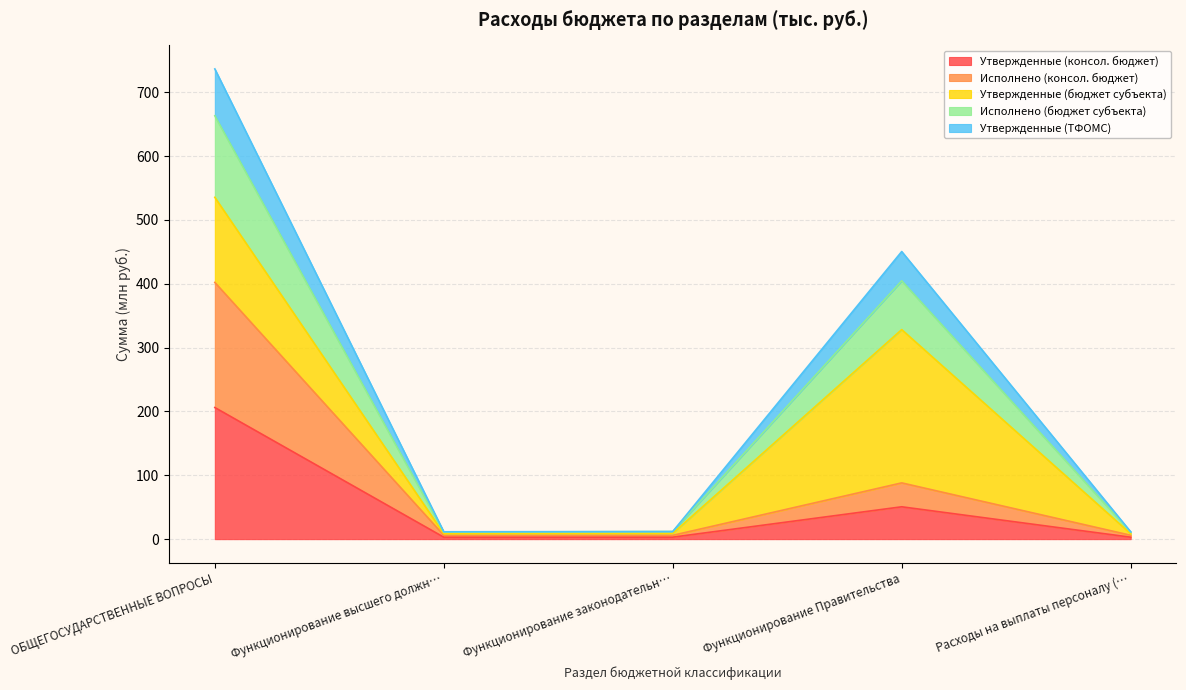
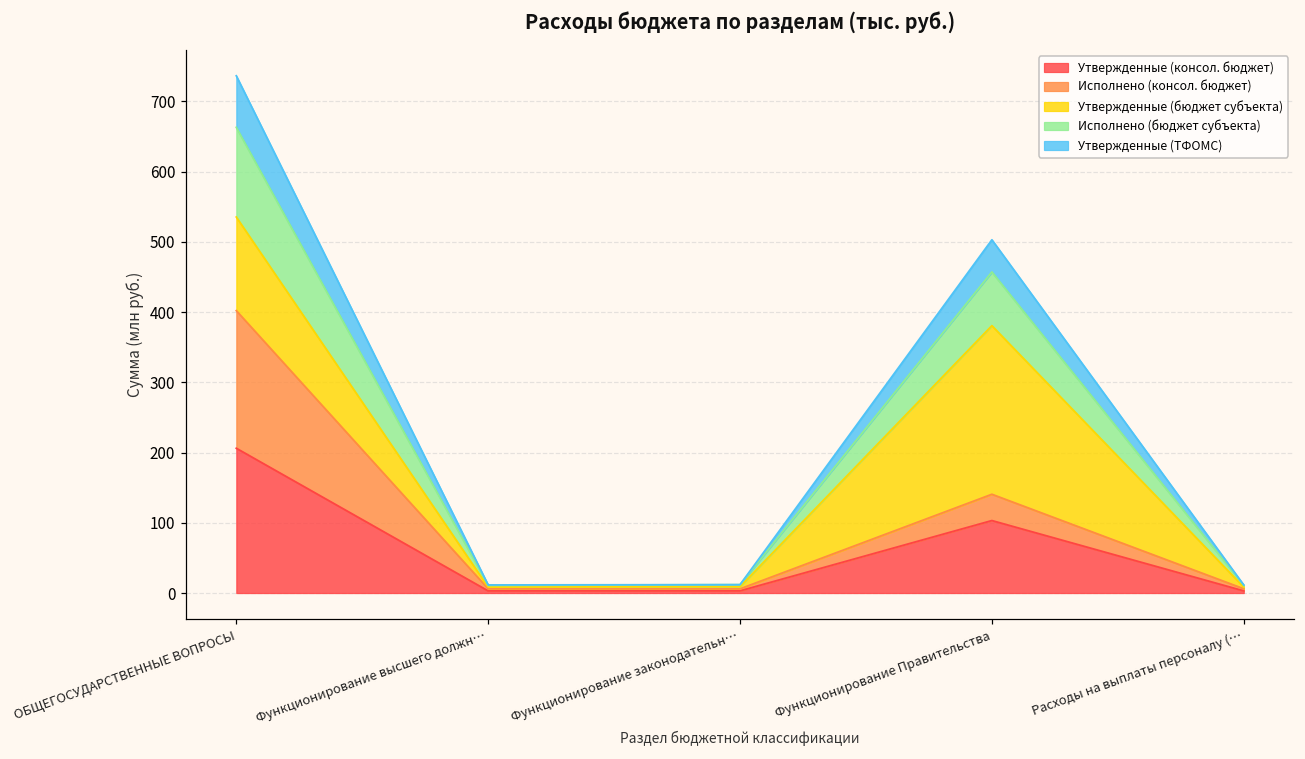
Утвержденные (консол. бюджет), Функционирование Правительства: 50 -> 100
